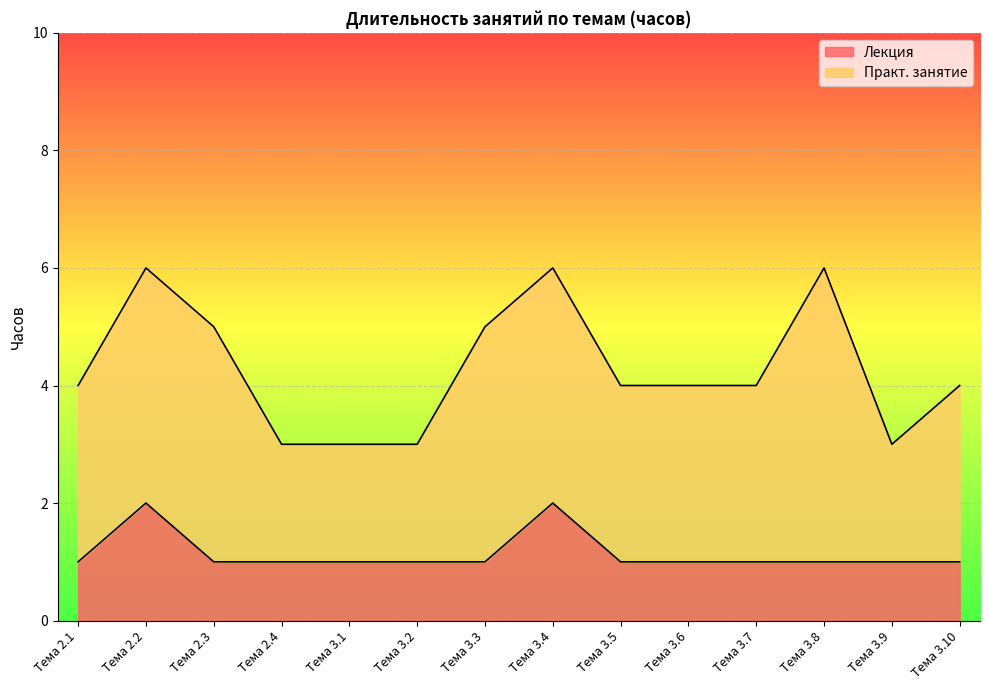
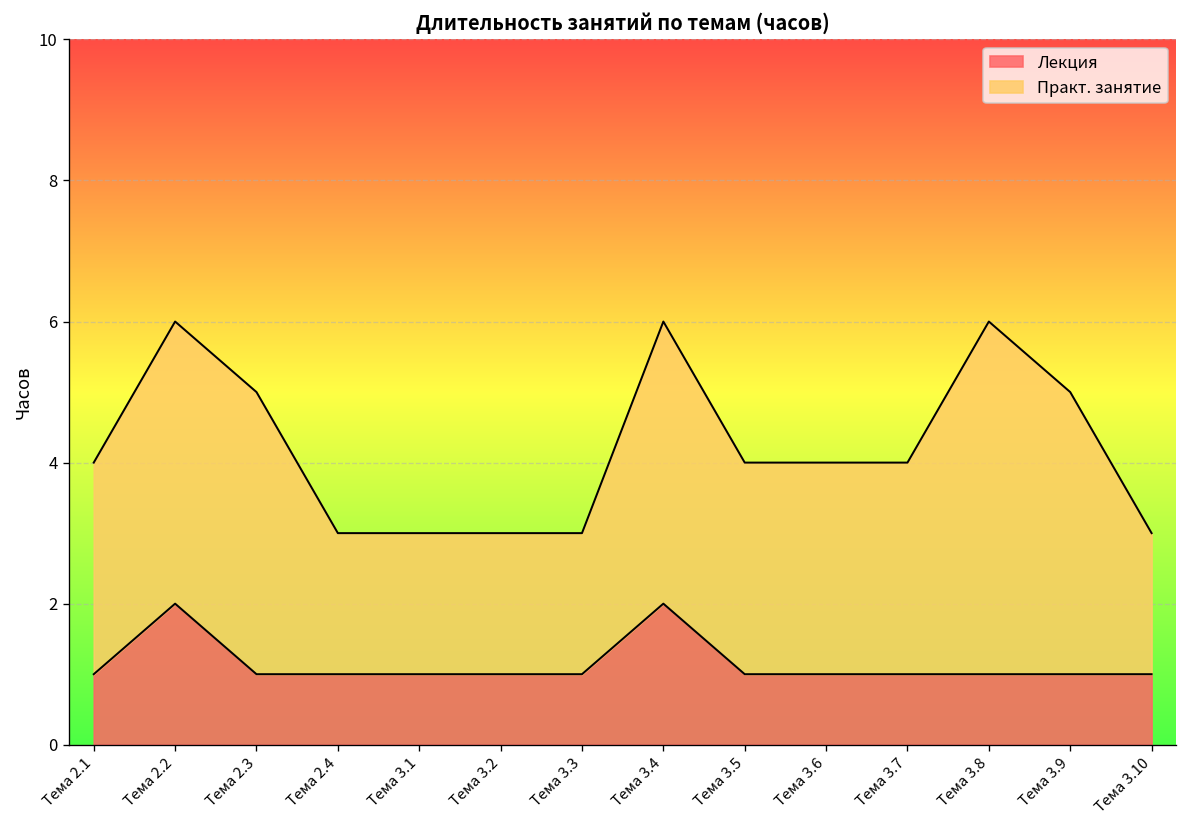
Практ. занятие, Тема 3.3: 4 -> 2
Практ. занятие, Тема 3.9: 2 -> 4
Практ. занятие, Тема 3.10: 3 -> 2
